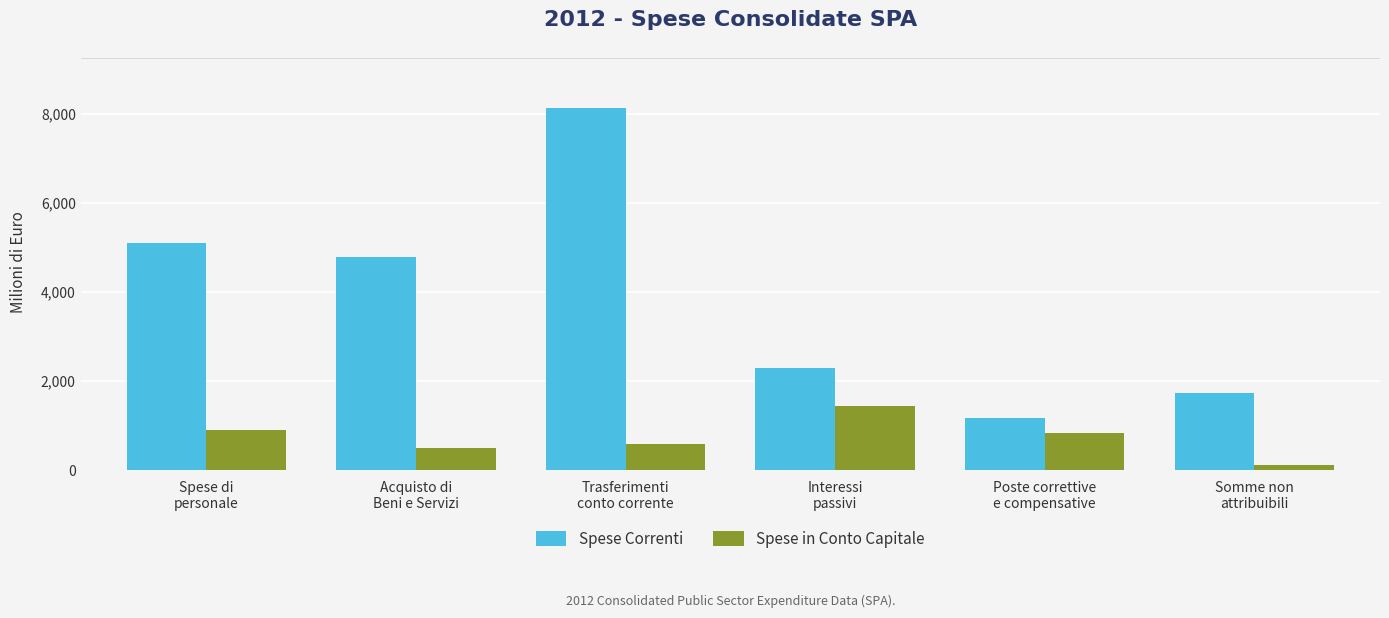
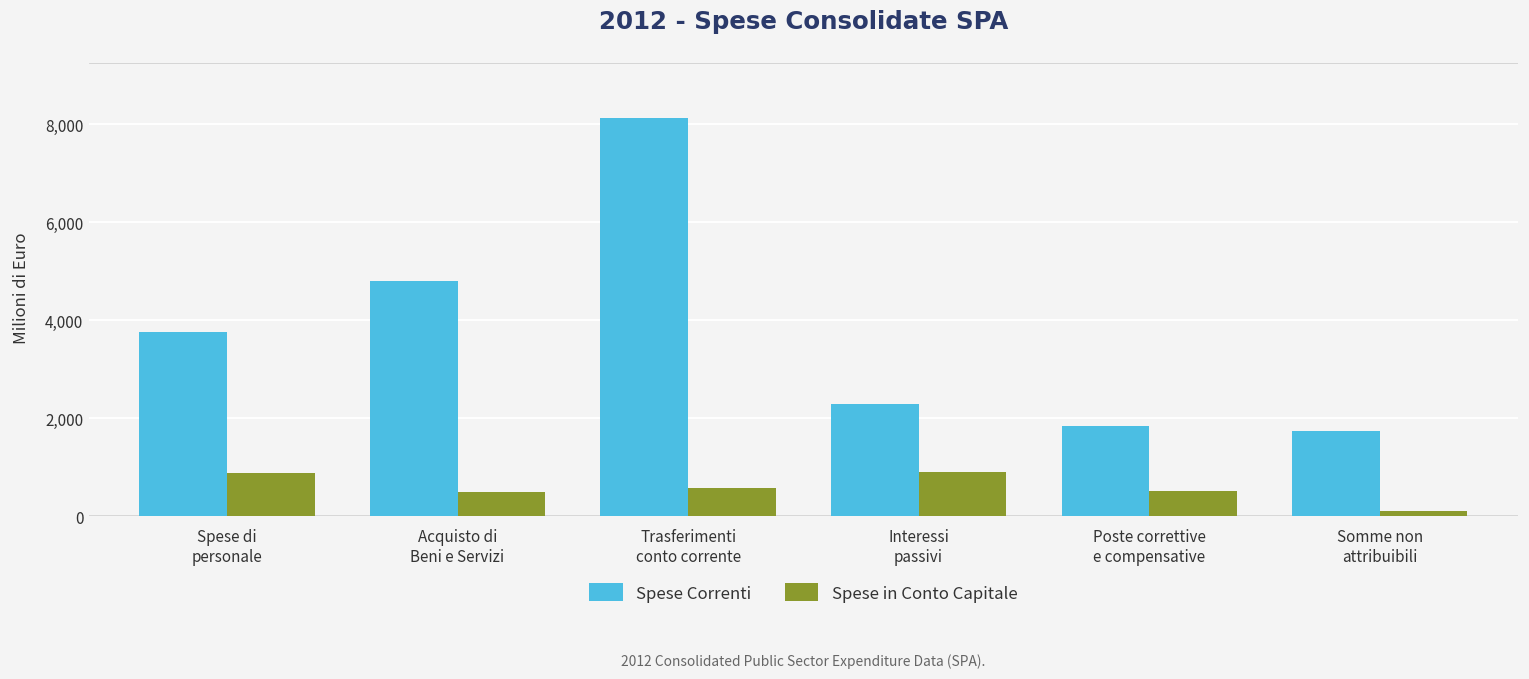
Spese Correnti, Spese di personale: 5,100 -> 3,800
Spese in Conto Capitale, Interessi passivi: 1,400 -> 900
Spese Correnti, Poste correttive e compensative: 1,200 -> 1,800
Spese in Conto Capitale, Poste correttive e compensative: 800 -> 500
